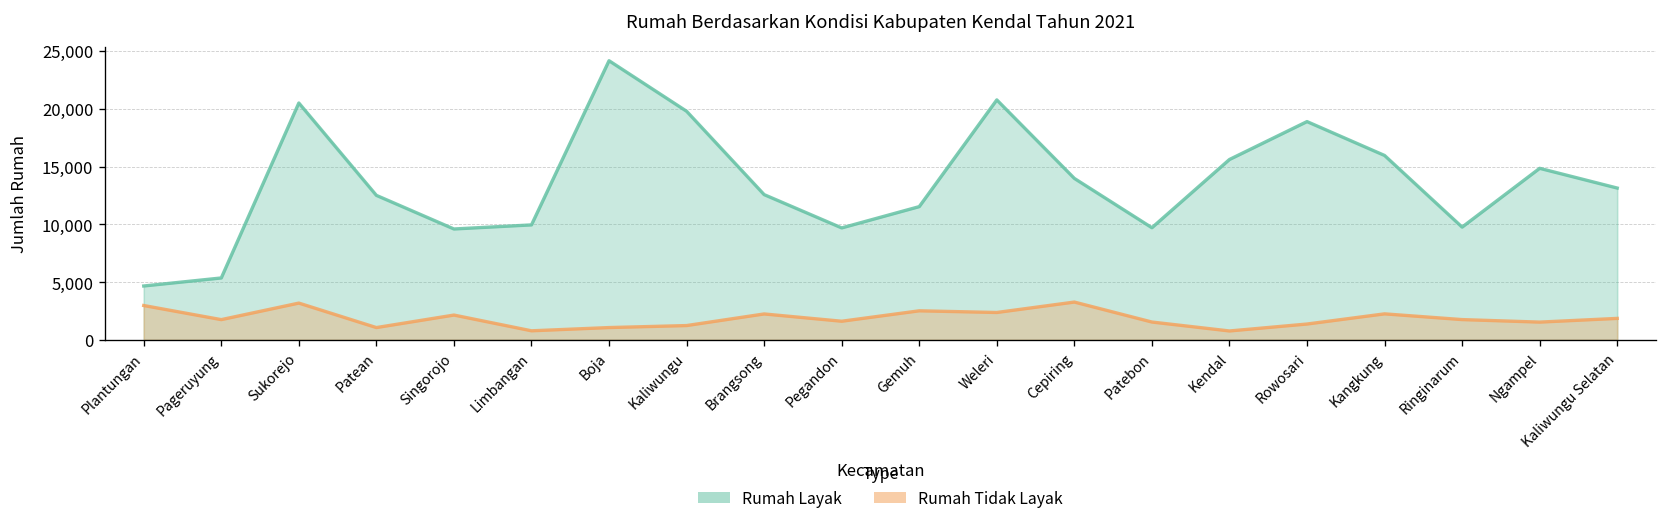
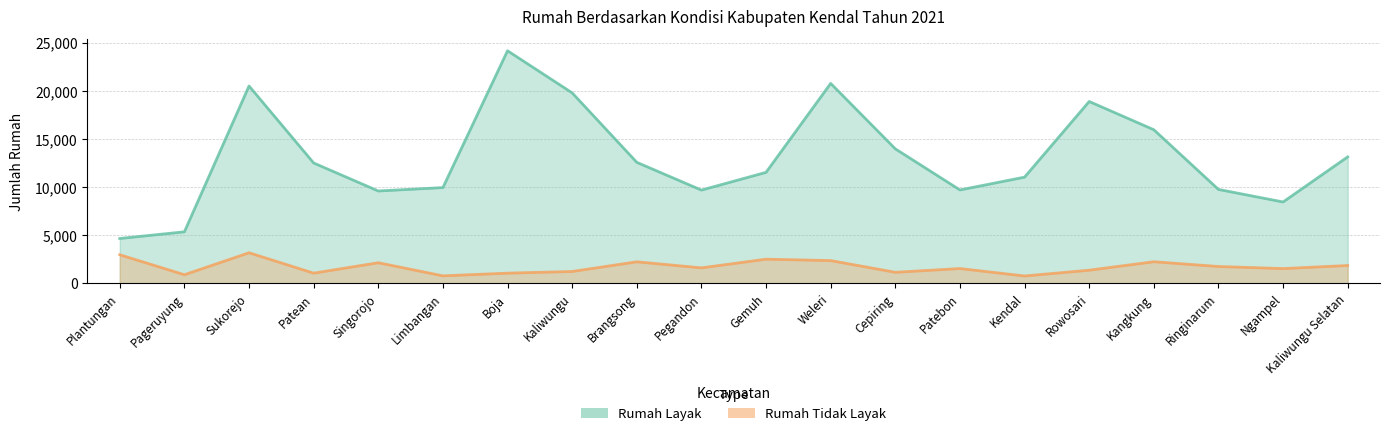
Rumah Tidak Layak, Pageruyung: 2,000 -> 1,000
Rumah Tidak Layak, Cepiring: 3,000 -> 1,000
Rumah Layak, Kendal: 16,000 -> 11,000
Rumah Layak, Ngampel: 15,000 -> 8,000
